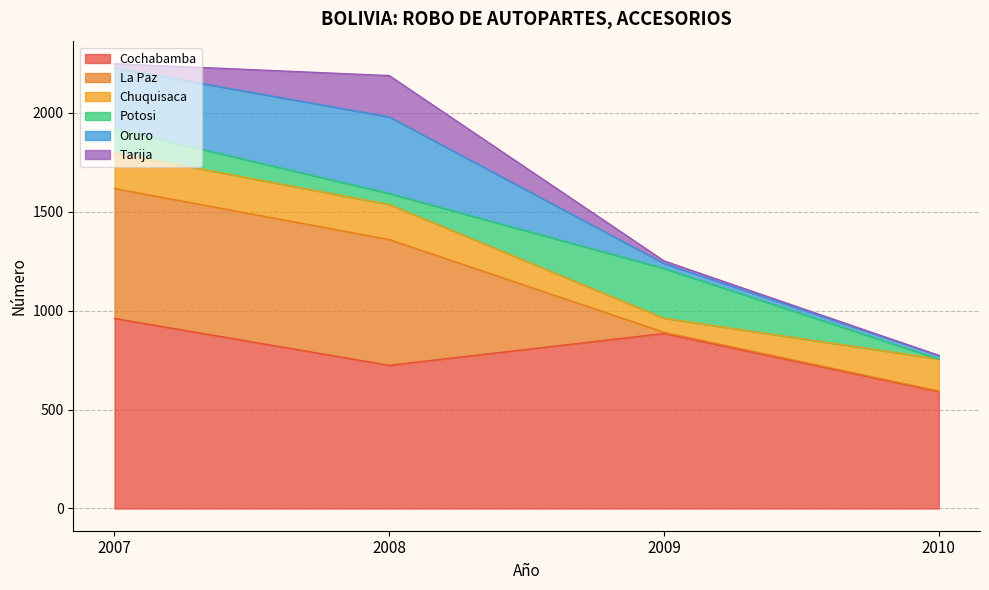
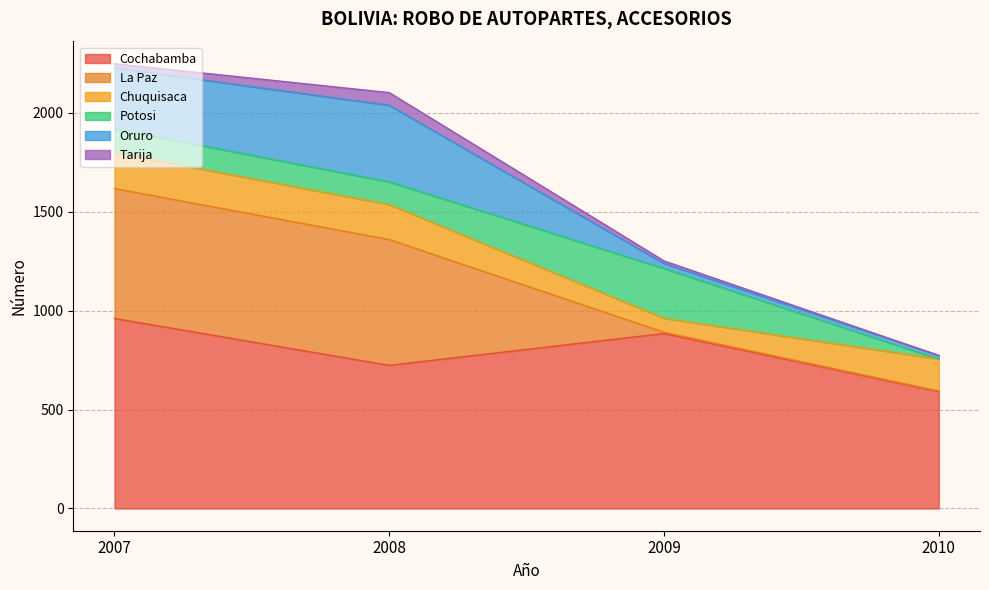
Potosi, 2008: 60 -> 120
Tarija, 2008: 210 -> 60
